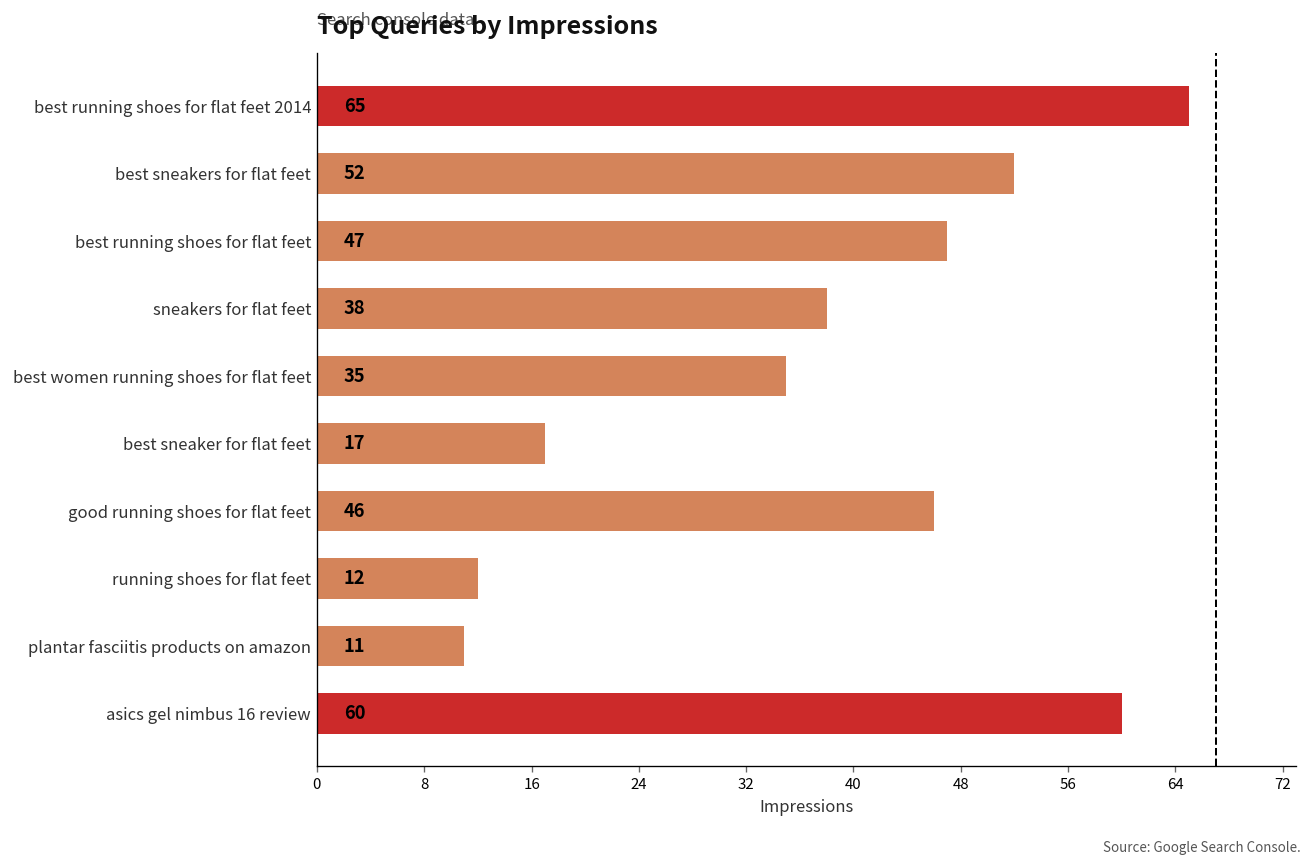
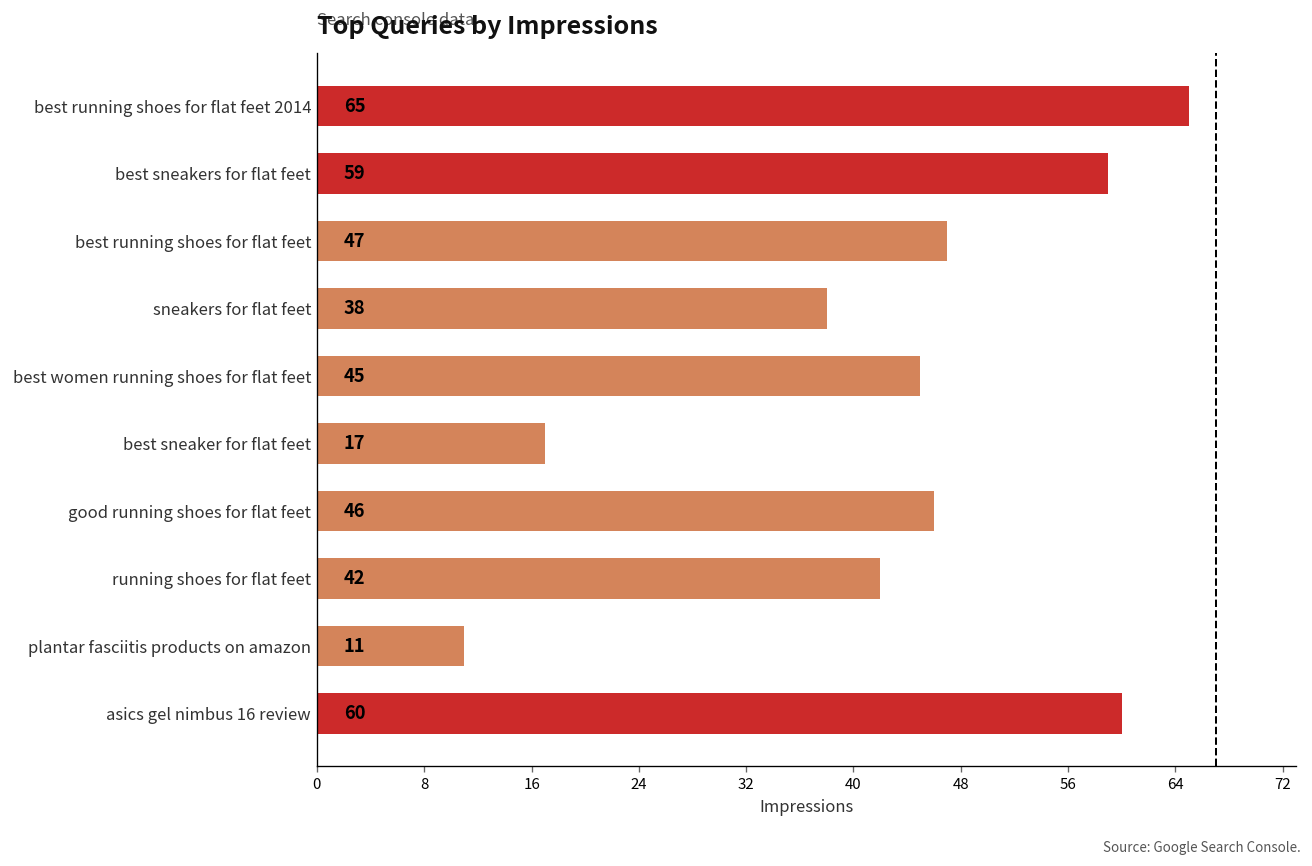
best sneakers for flat feet: 52 -> 59
best women running shoes for flat feet: 35 -> 45
running shoes for flat feet: 12 -> 42
